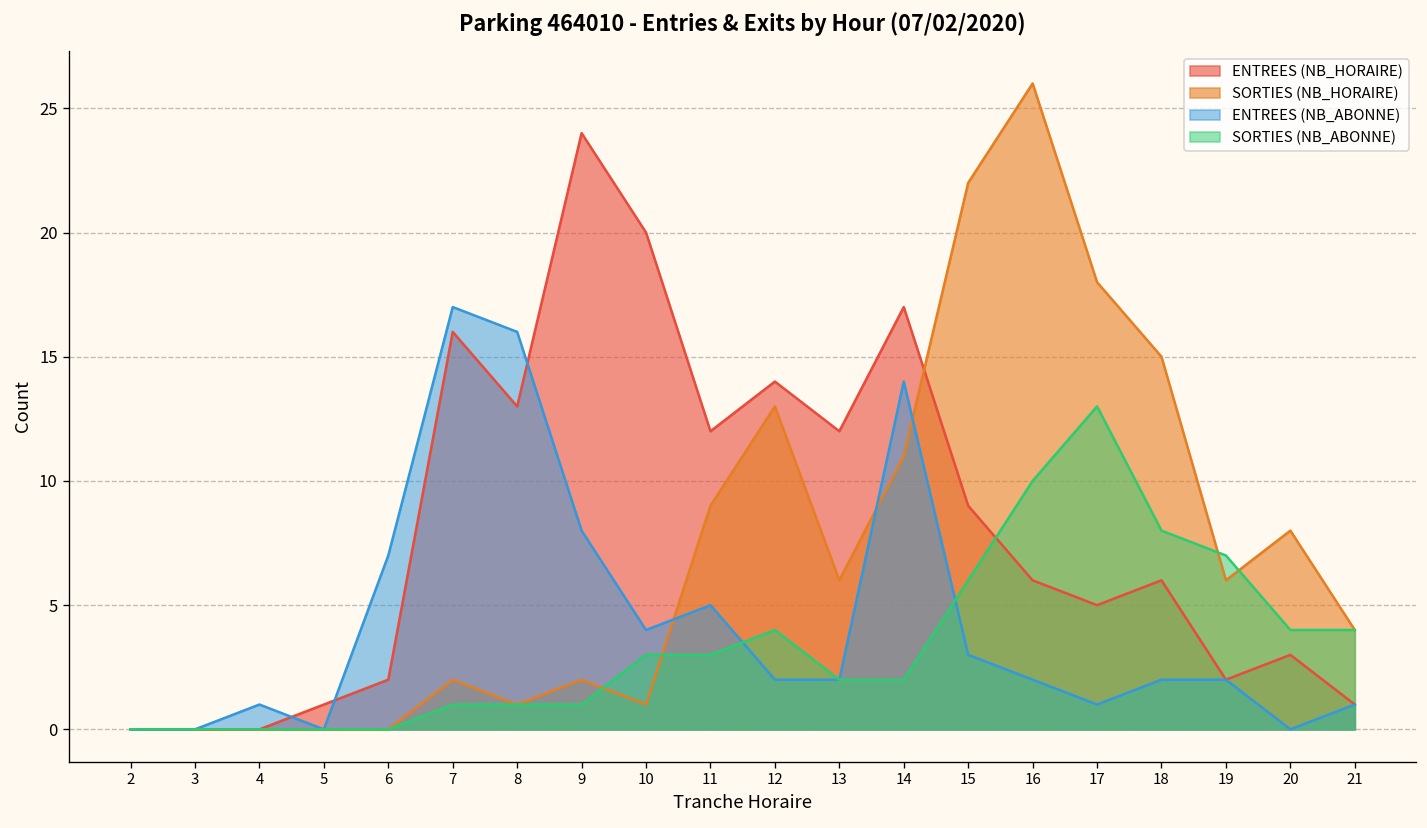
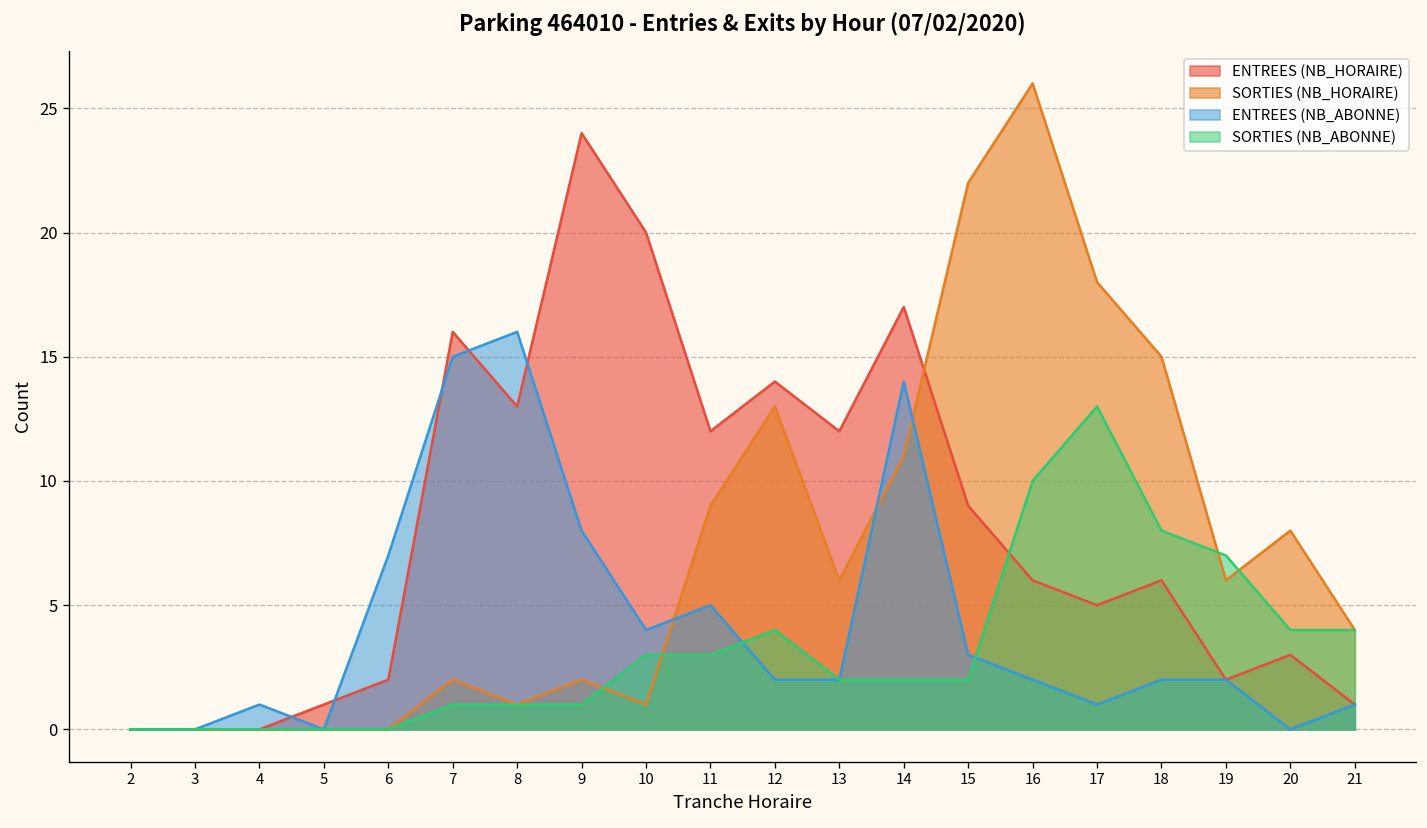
ENTREES (NB_ABONNE), 7: 17 -> 15
SORTIES (NB_ABONNE), 15: 6 -> 2
